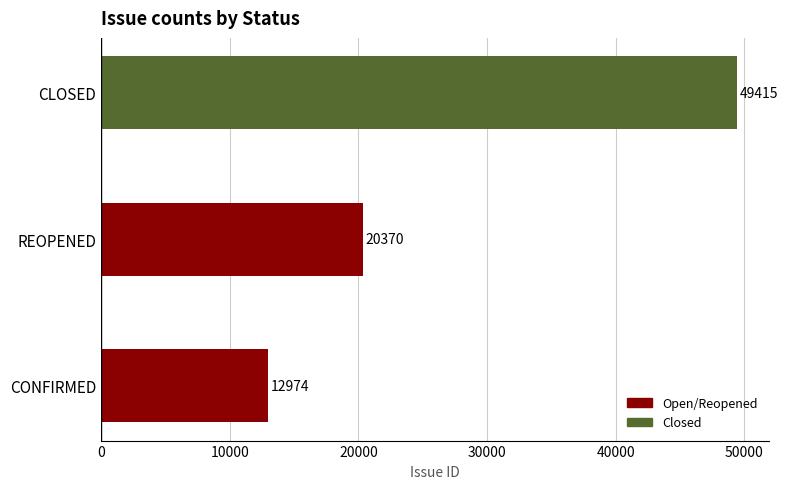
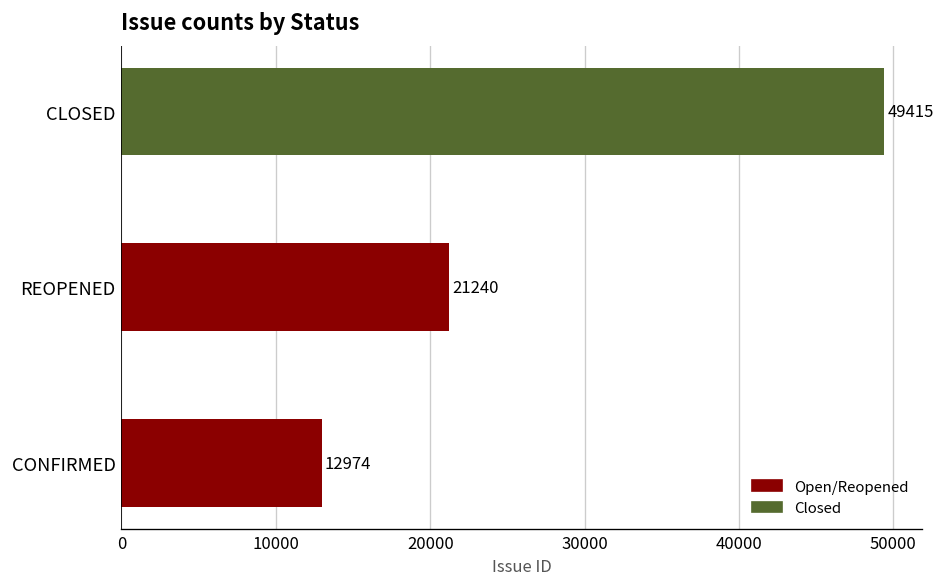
REOPENED: 20370 -> 21240
